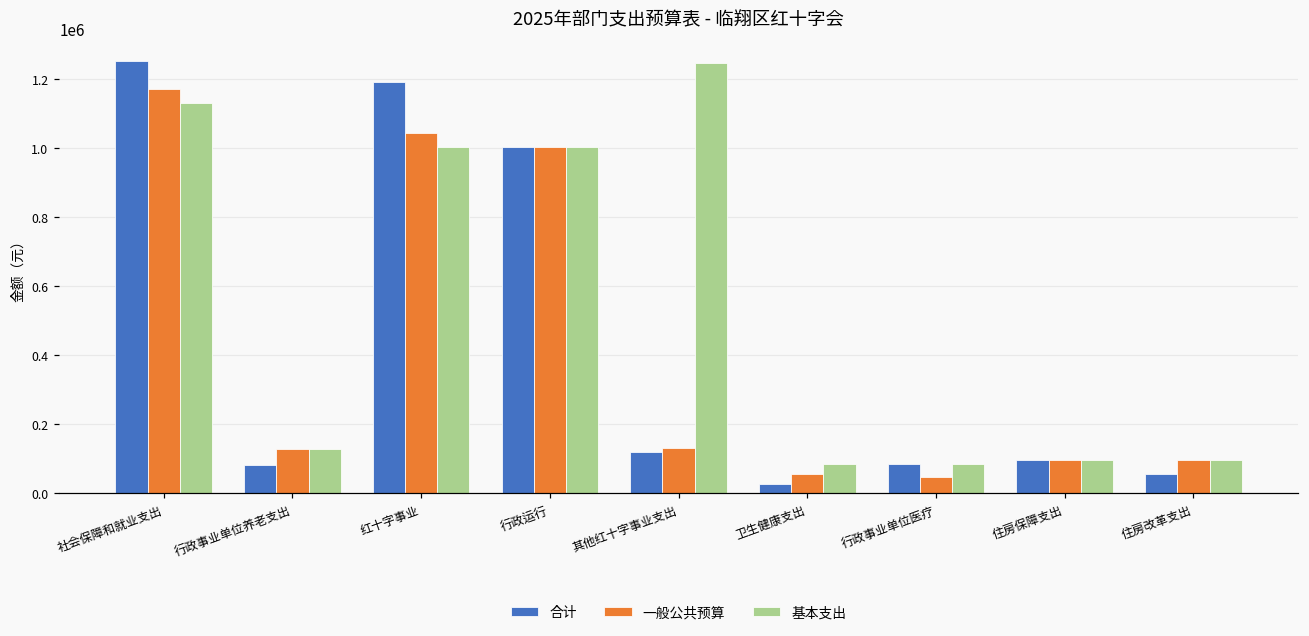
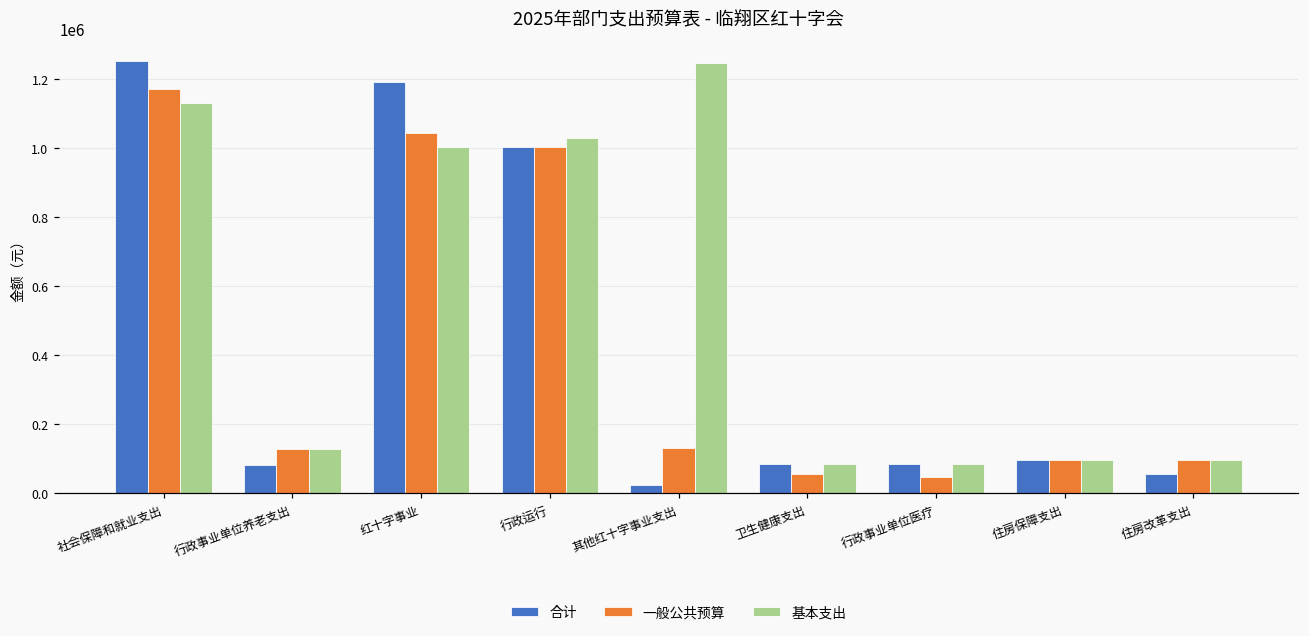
基本支出, 行政运行: 1000000 -> 1030000
合计, 其他红十字事业支出: 120000 -> 20000
合计, 卫生健康支出: 30000 -> 80000
